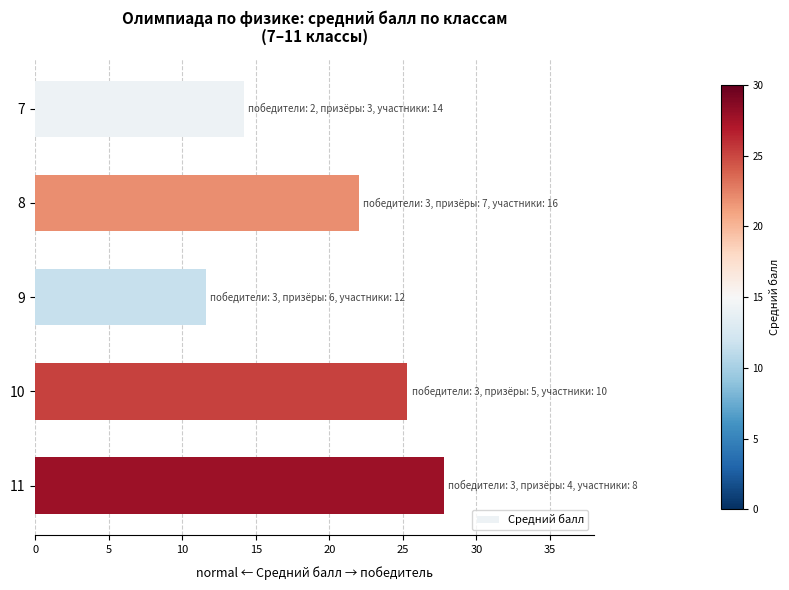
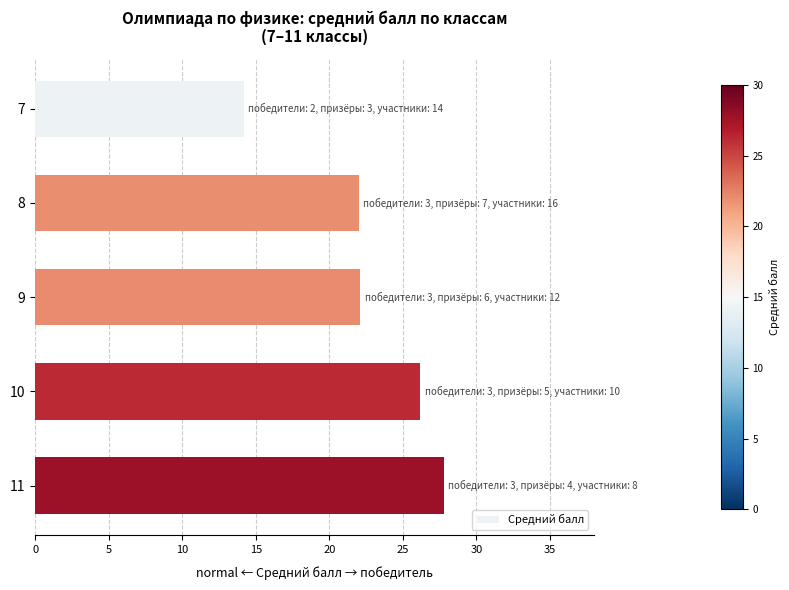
9: 11.6 -> 22.1
10: 25.3 -> 26.2
